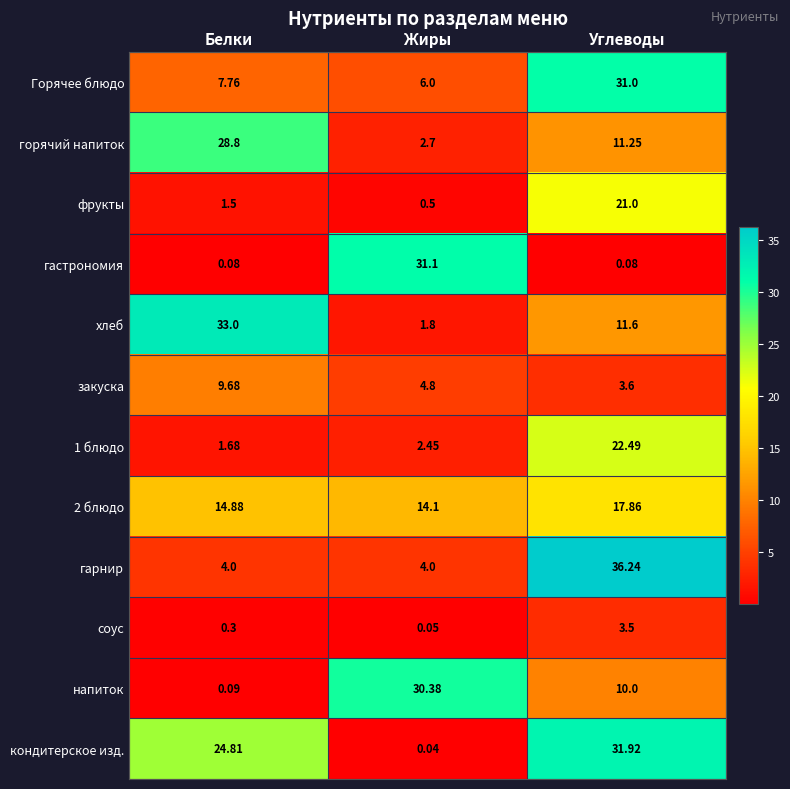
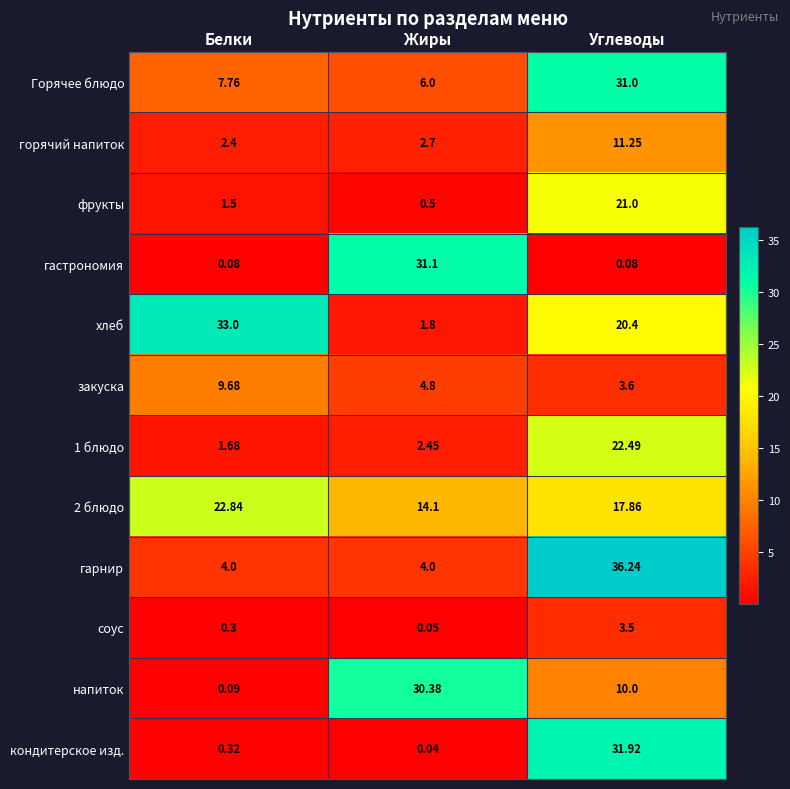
горячий напиток, Белки: 28.8 -> 2.4
хлеб, Углеводы: 11.6 -> 20.4
2 блюдо, Белки: 14.88 -> 22.84
кондитерское изд., Белки: 24.81 -> 0.32
